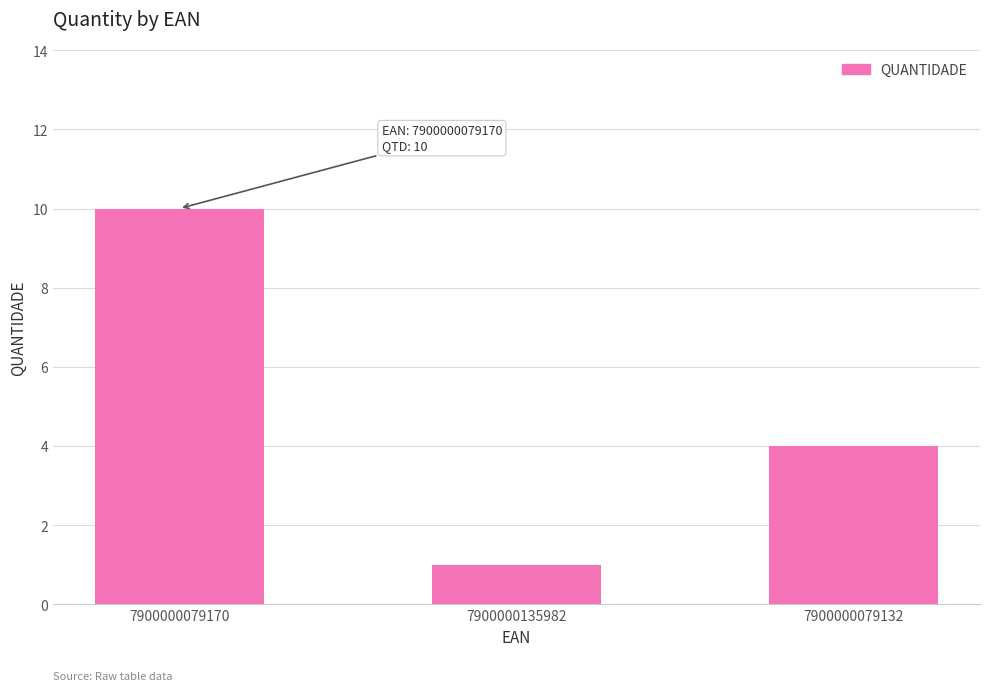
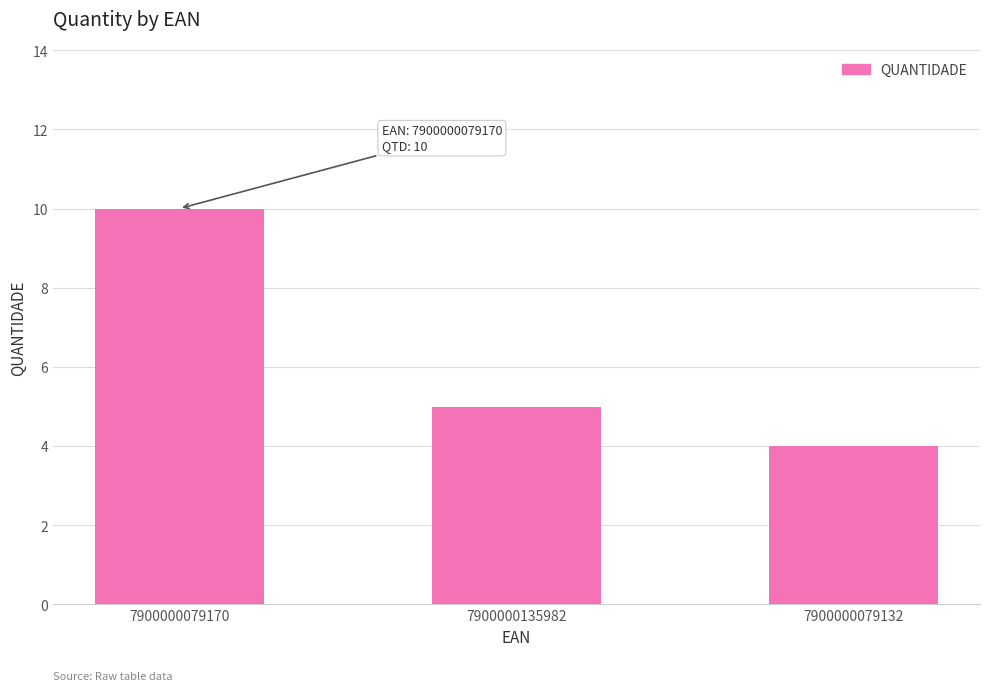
7900000135982: 1 -> 5
